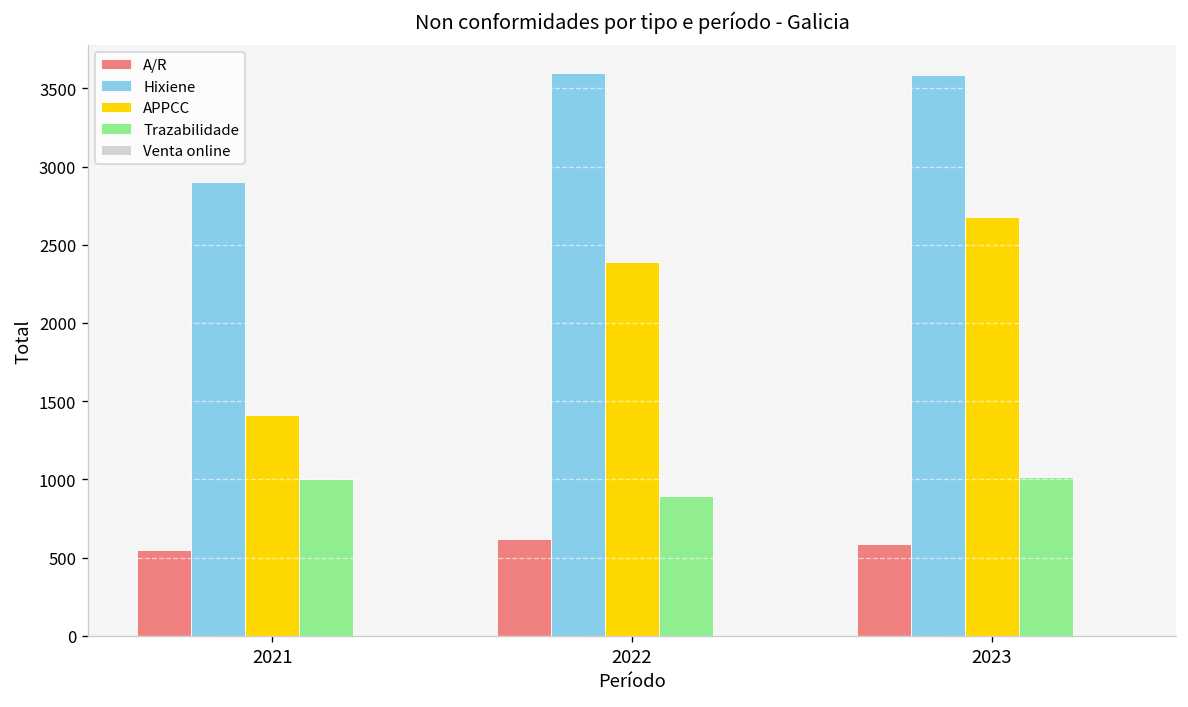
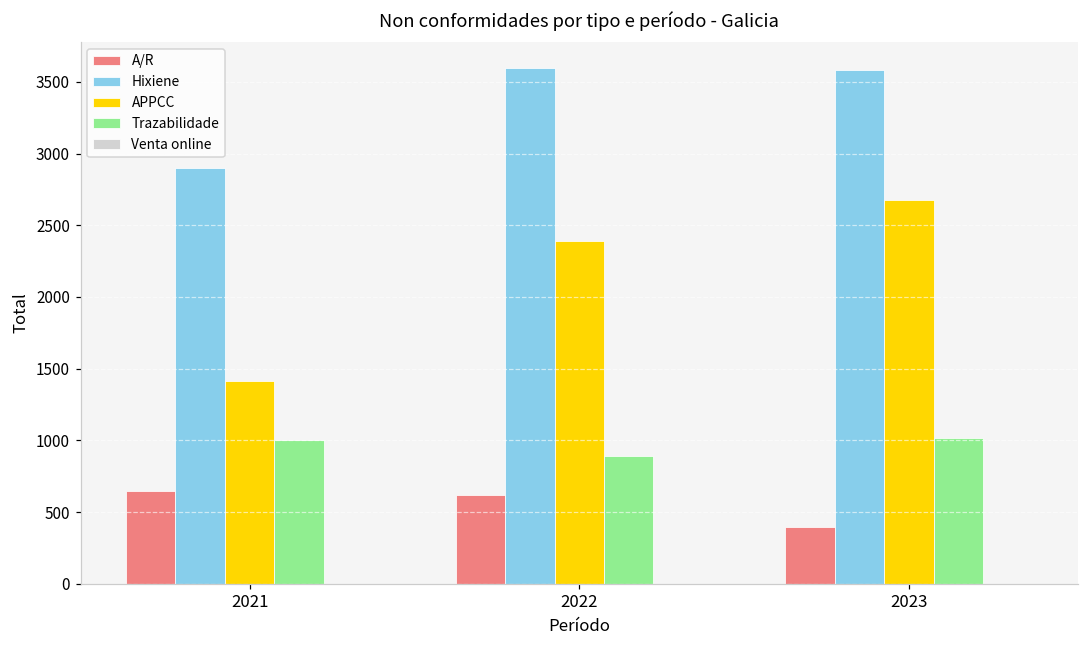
A/R, 2021: 550 -> 650
A/R, 2023: 590 -> 400
